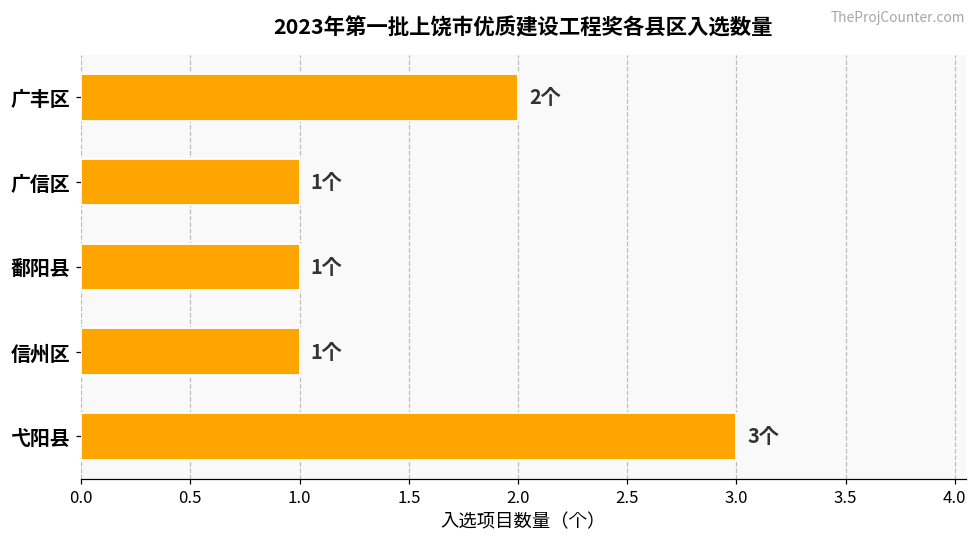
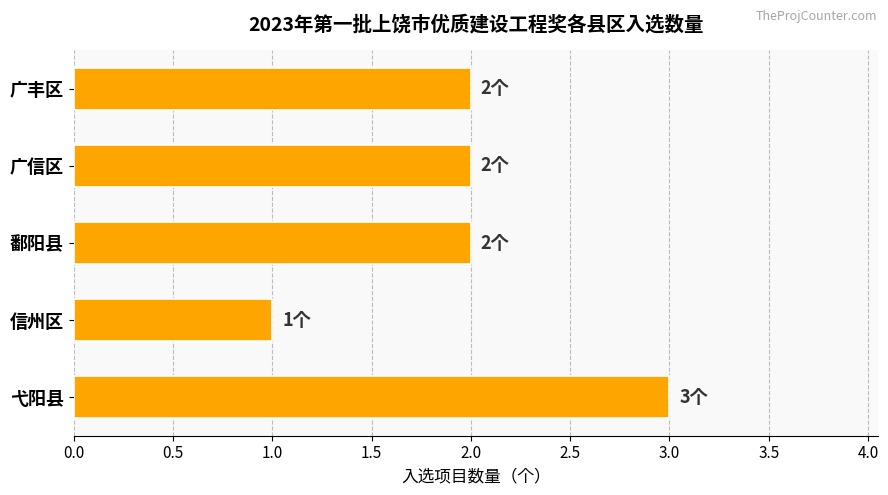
广信区: 1个 -> 2个
鄱阳县: 1个 -> 2个
